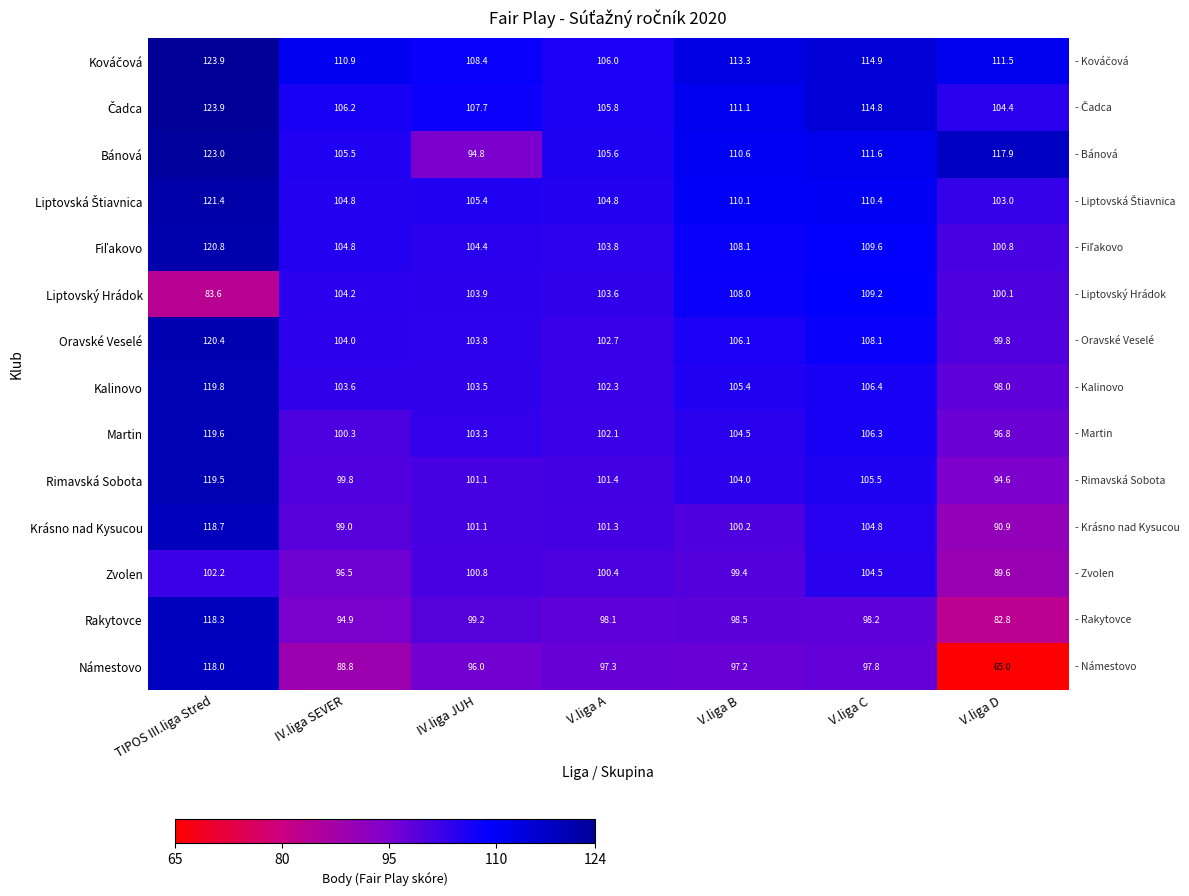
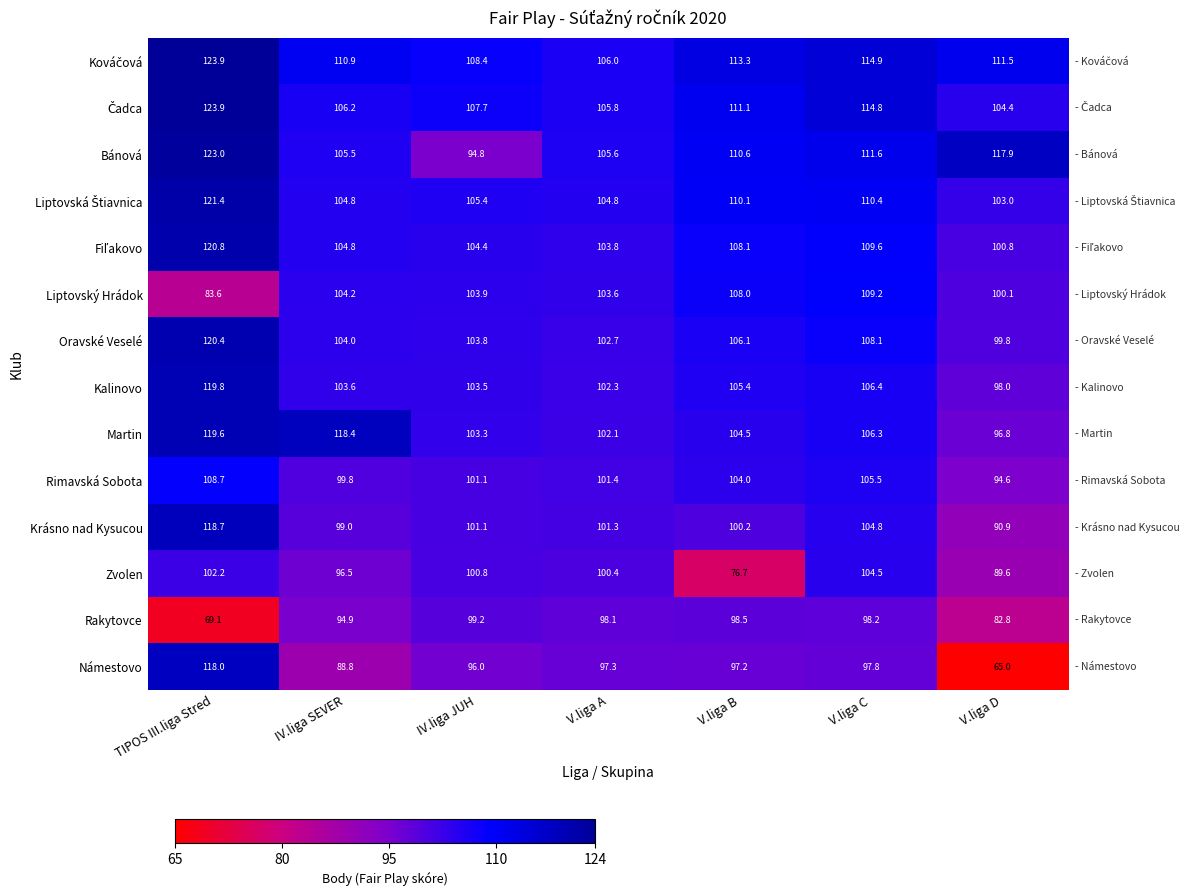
Martin, IV.liga SEVER: 100.3 -> 118.4
Rimavská Sobota, TIPOS III.liga Stred: 119.5 -> 108.7
Zvolen, V.liga B: 99.4 -> 76.7
Rakytovce, TIPOS III.liga Stred: 118.3 -> 69.1
